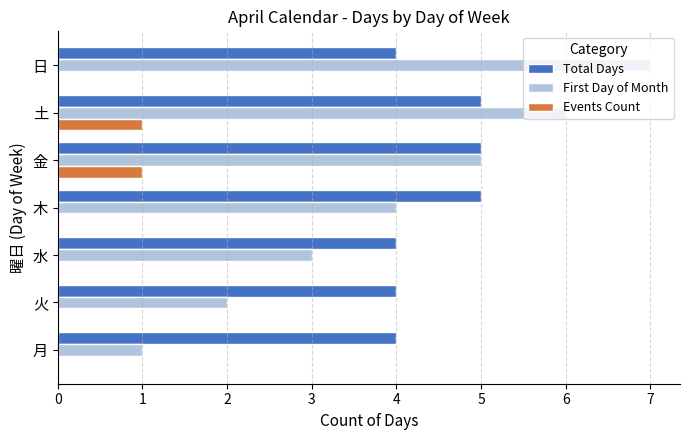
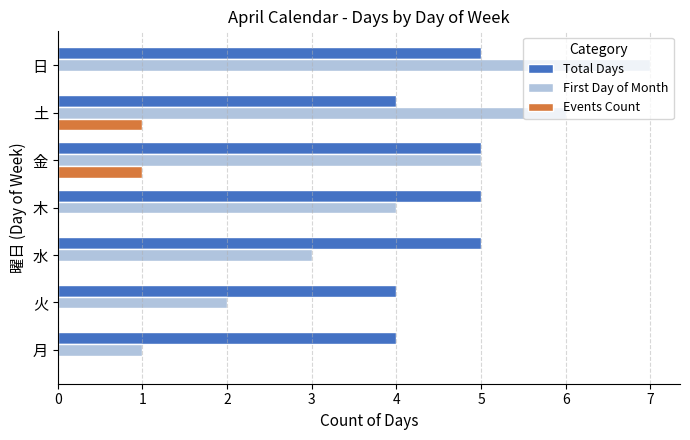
Total Days, 日: 4 -> 5
Total Days, 土: 5 -> 4
Total Days, 水: 4 -> 5
